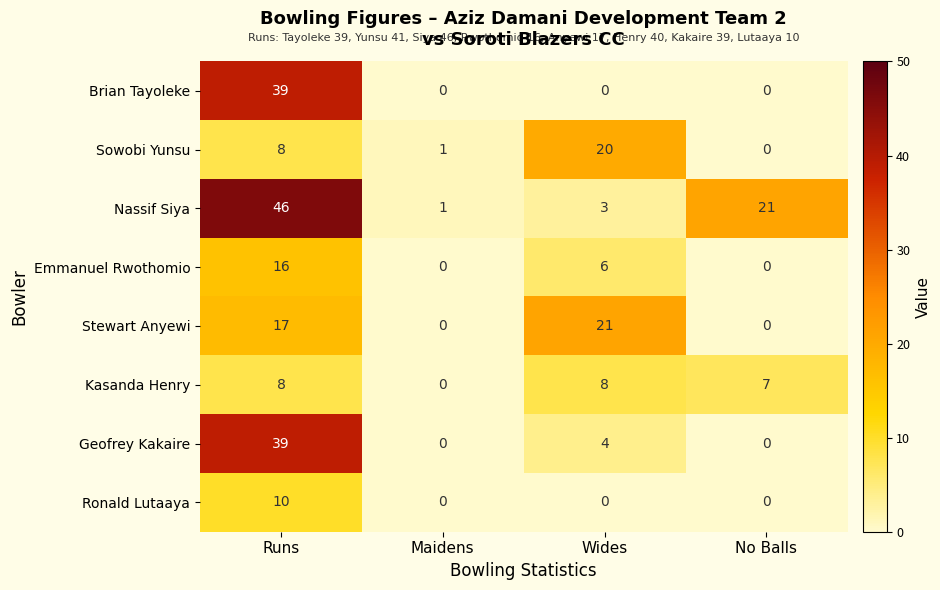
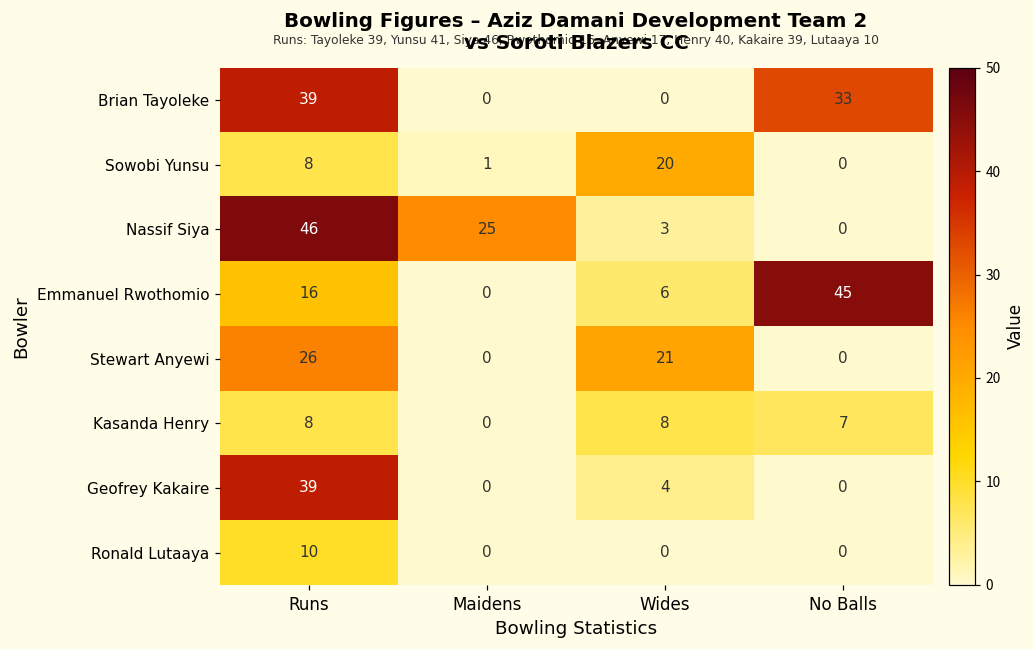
Brian Tayoleke, No Balls: 0 -> 33
Nassif Siya, Maidens: 1 -> 25
Nassif Siya, No Balls: 21 -> 0
Emmanuel Rwothomio, No Balls: 0 -> 45
Stewart Anyewi, Runs: 17 -> 26
